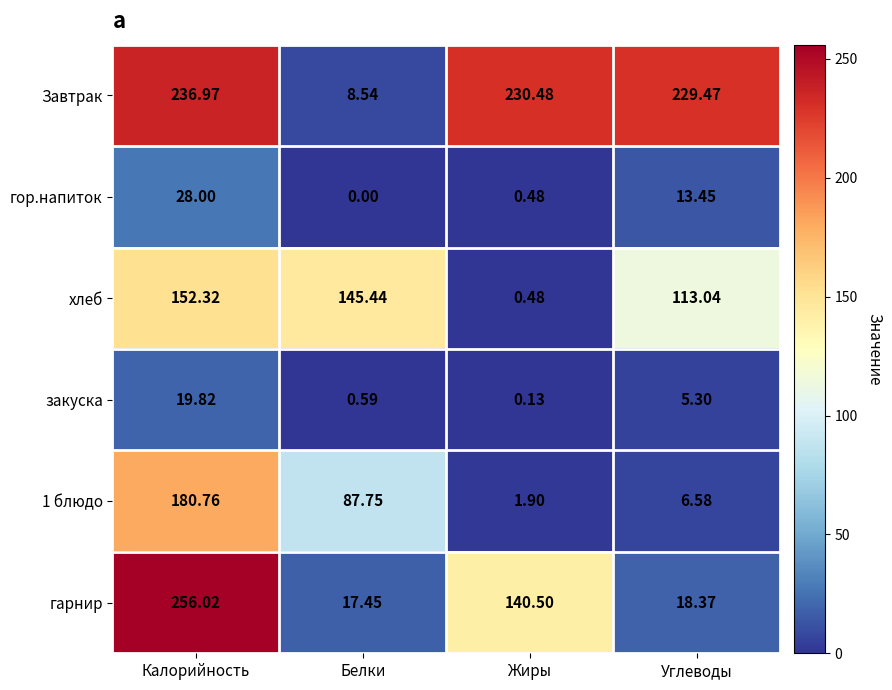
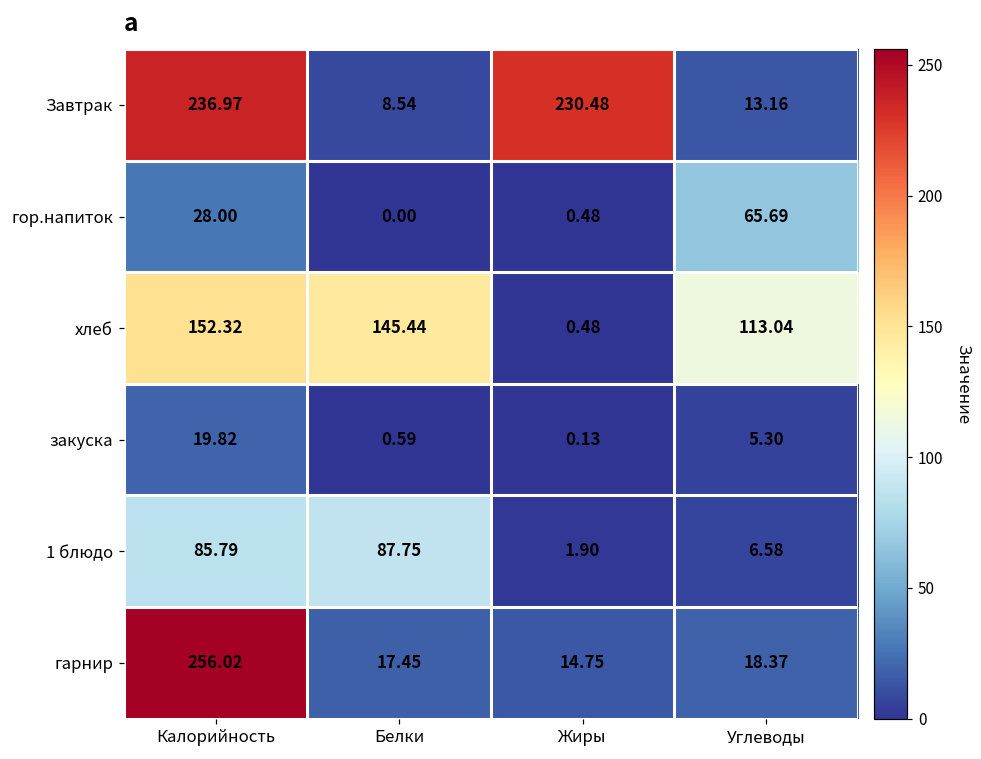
Завтрак, Углеводы: 229.47 -> 13.16
гор.напиток, Углеводы: 13.45 -> 65.69
1 блюдо, Калорийность: 180.76 -> 85.79
гарнир, Жиры: 140.50 -> 14.75
